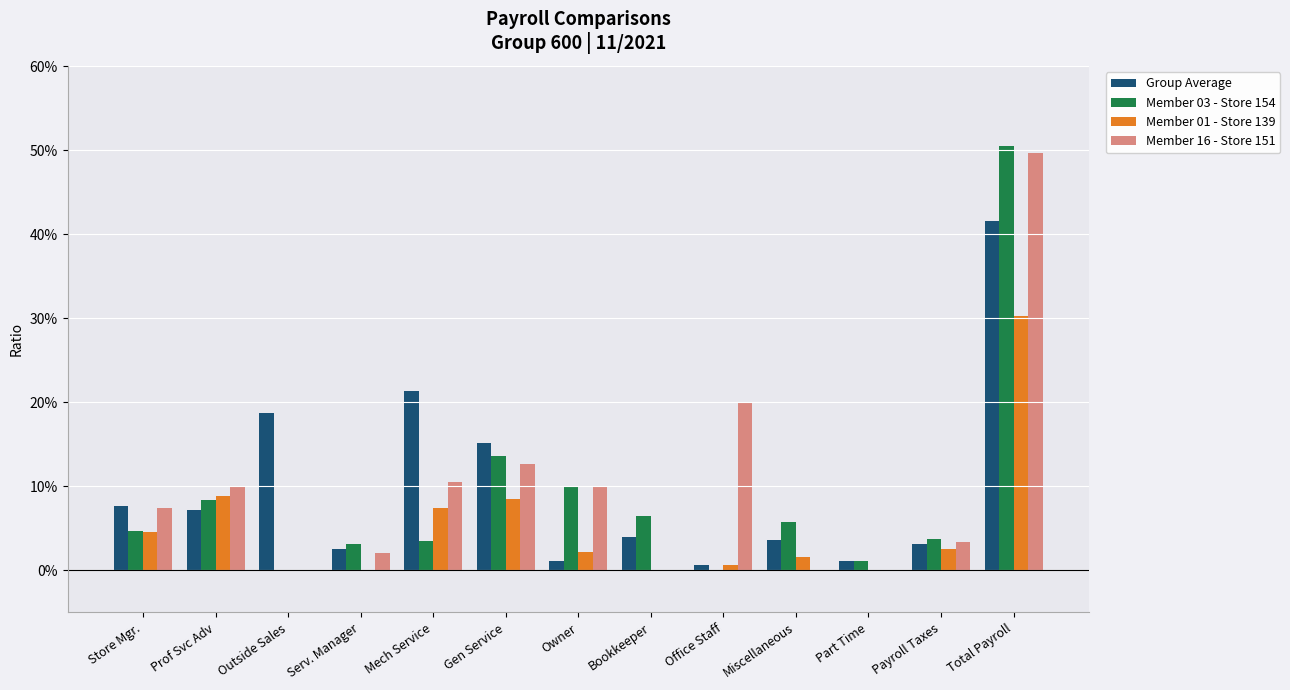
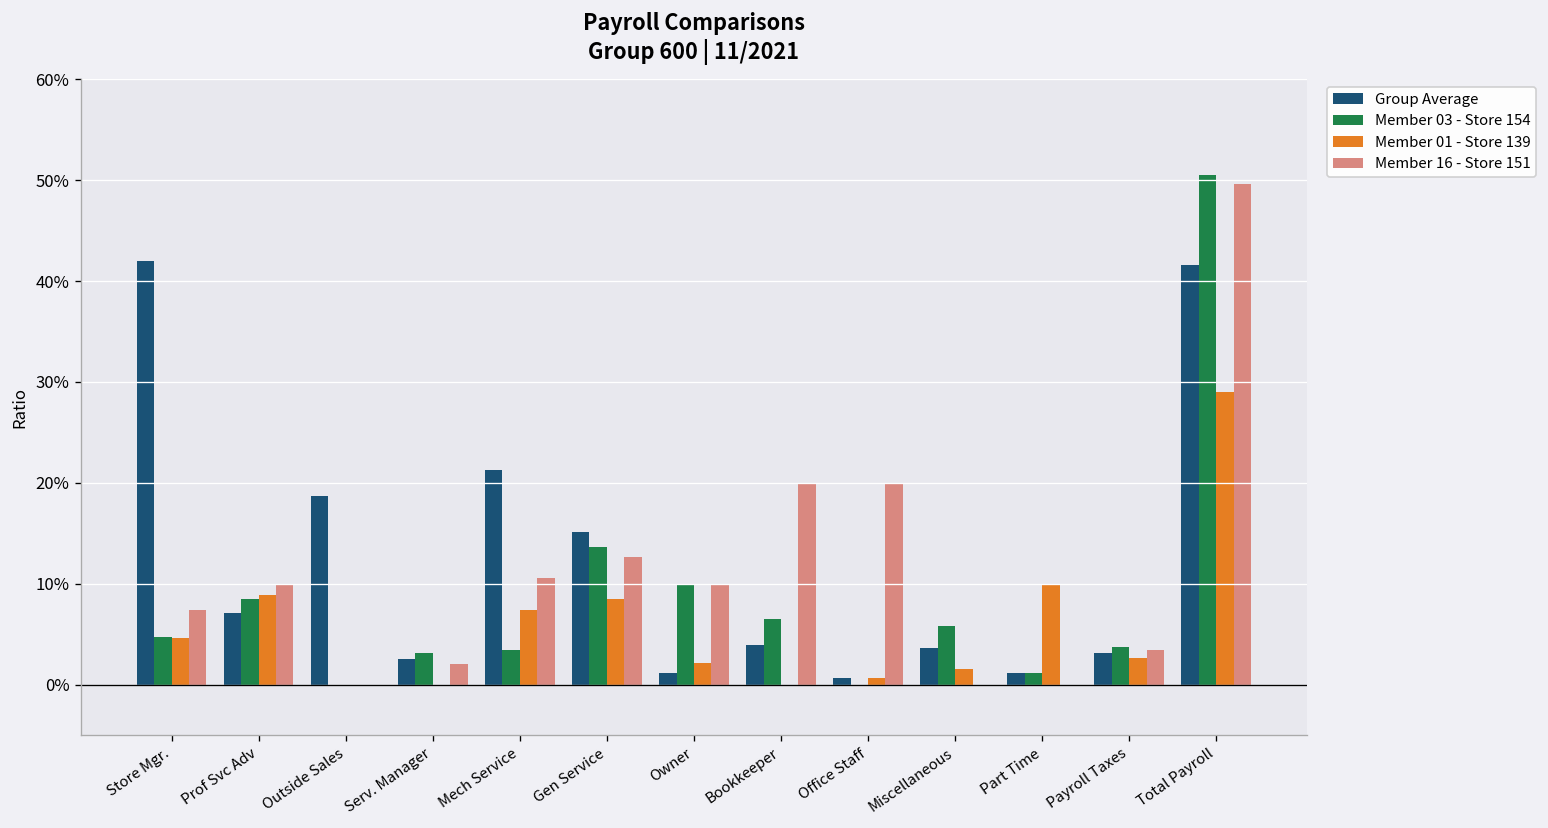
Group Average, Store Mgr.: 8% -> 42%
Member 16 - Store 151, Bookkeeper: 0% -> 20%
Member 01 - Store 139, Part Time: 0% -> 10%
Member 01 - Store 139, Total Payroll: 30% -> 29%
